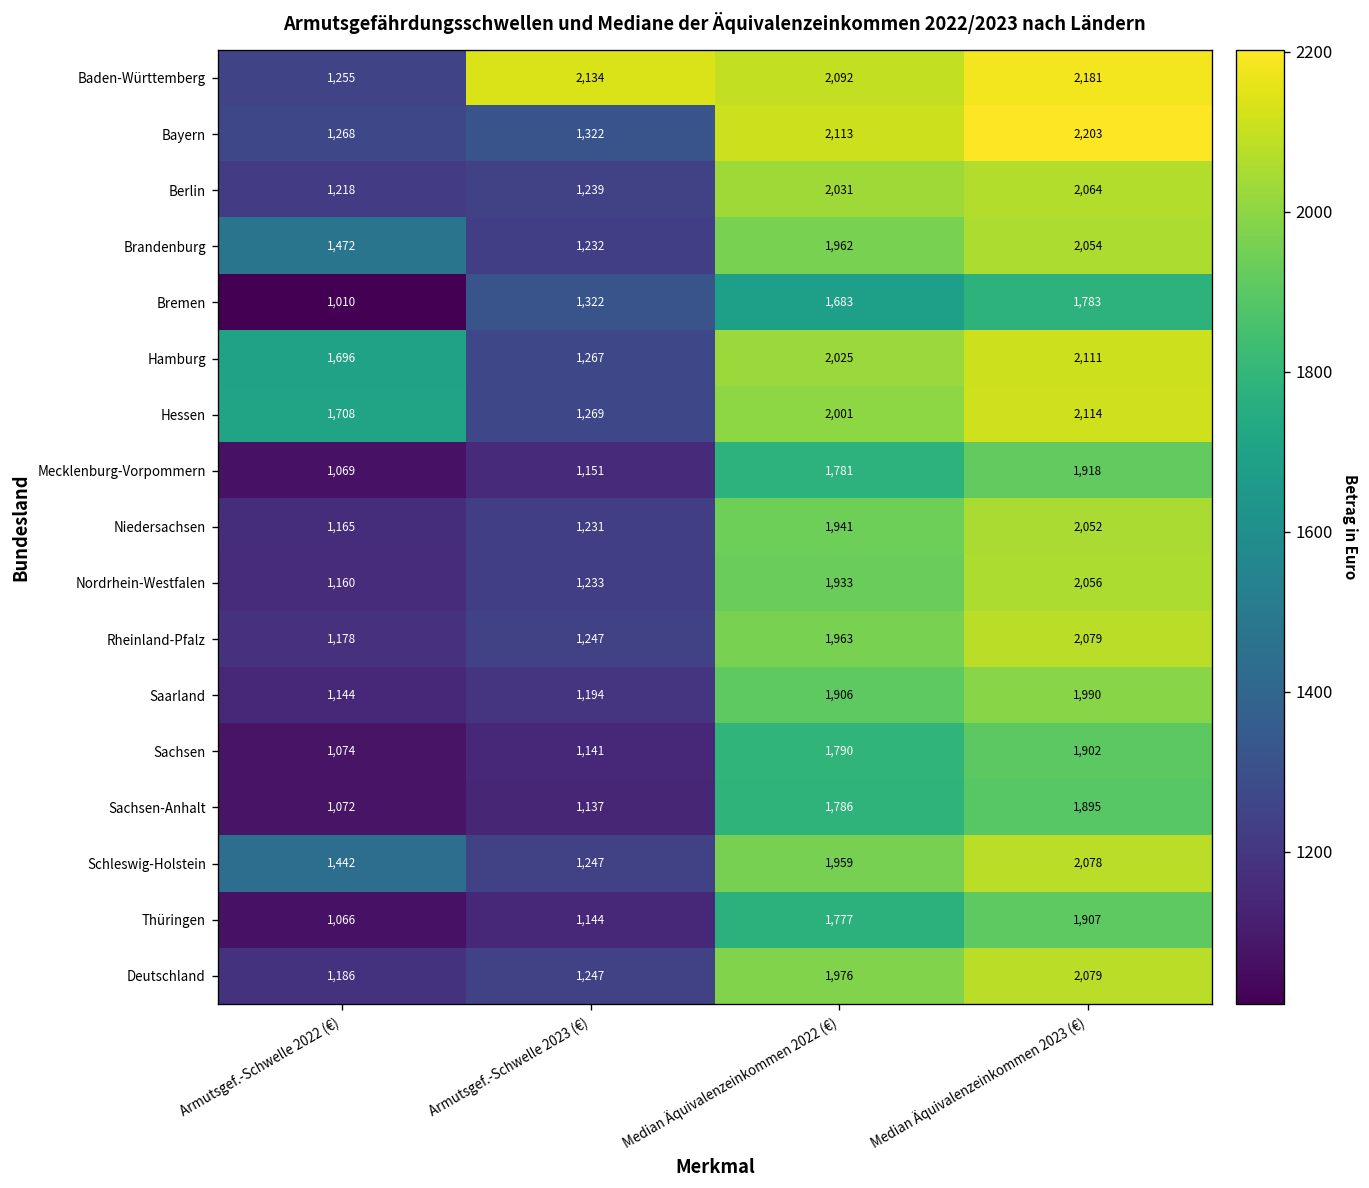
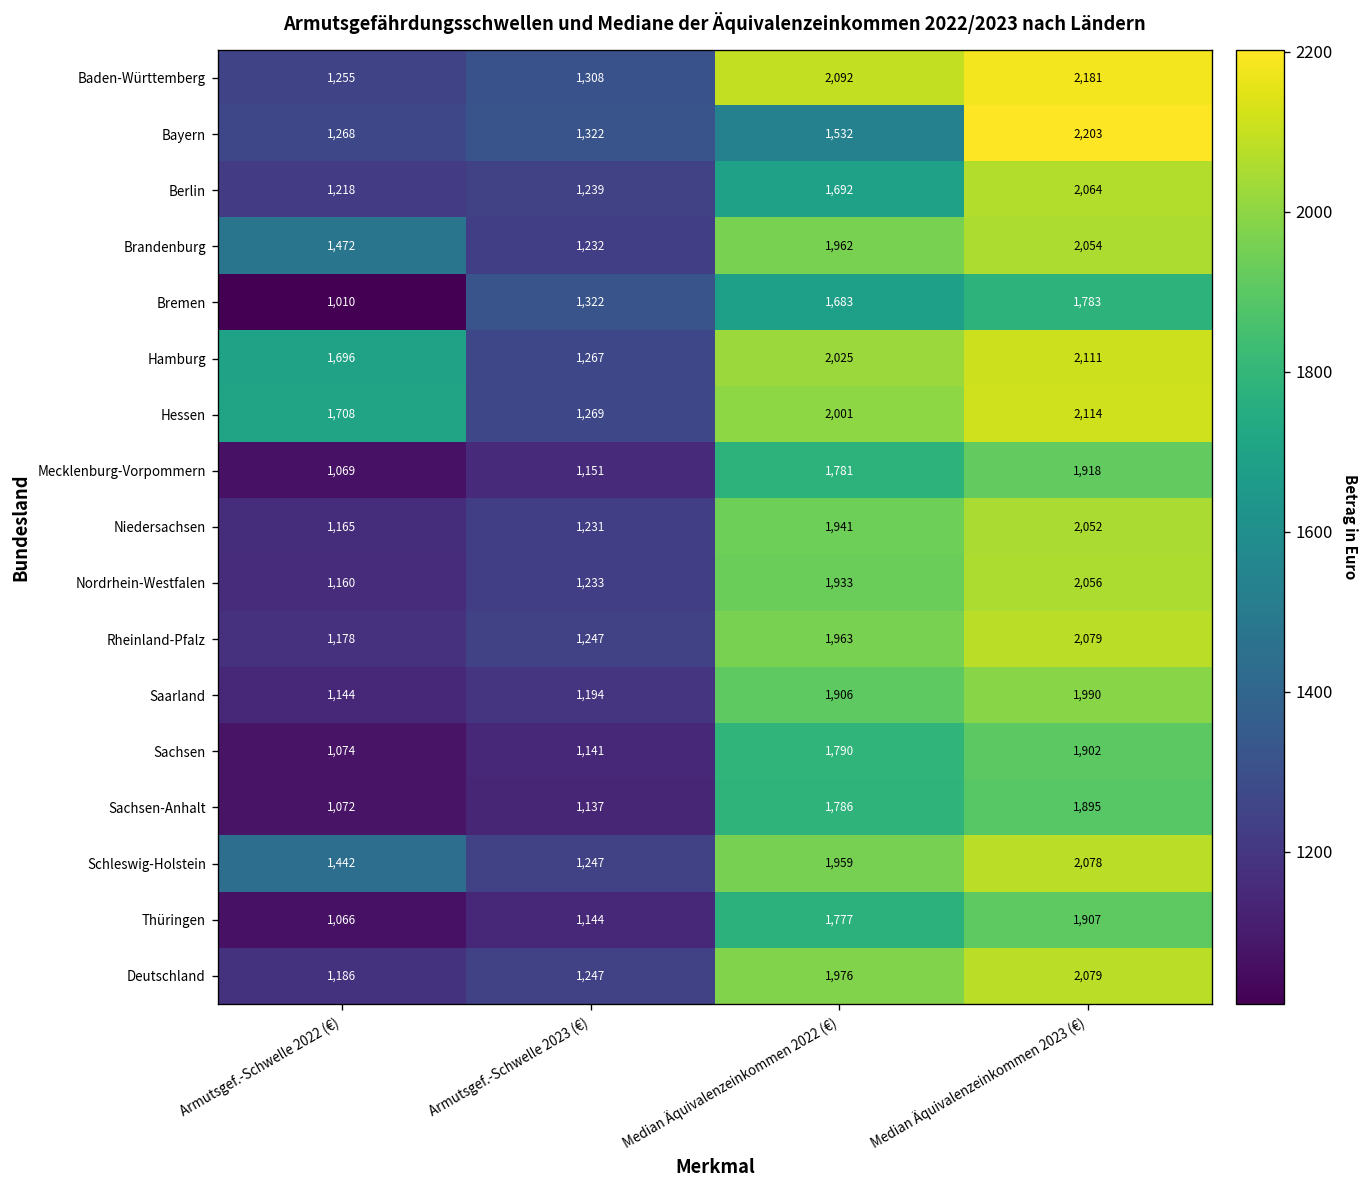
Baden-Württemberg, Armutsgef.-Schwelle 2023 (€): 2,134 -> 1,308
Bayern, Median Äquivalenzeinkommen 2022 (€): 2,113 -> 1,532
Berlin, Median Äquivalenzeinkommen 2022 (€): 2,031 -> 1,692
